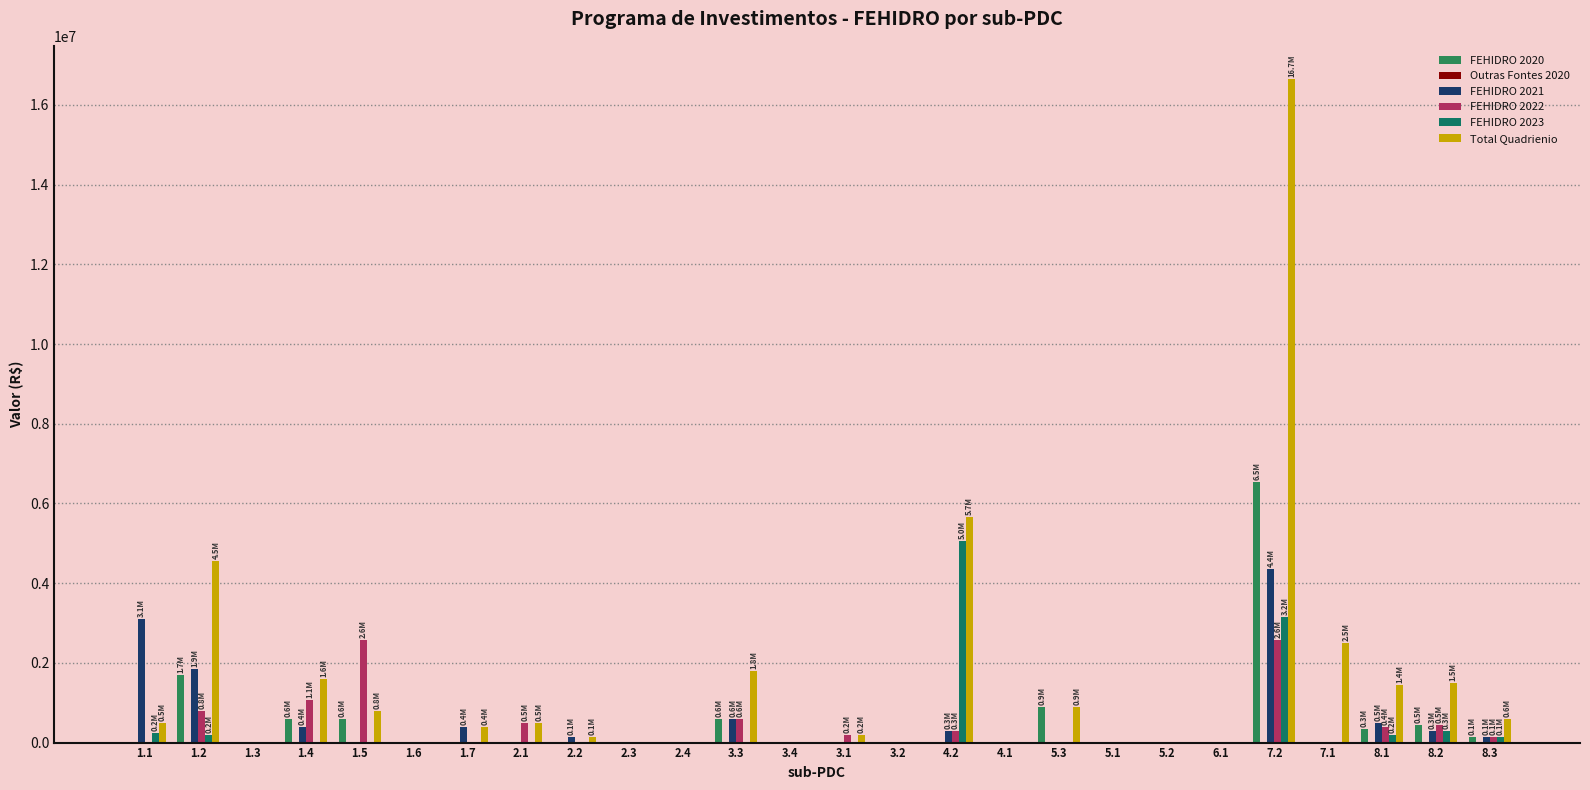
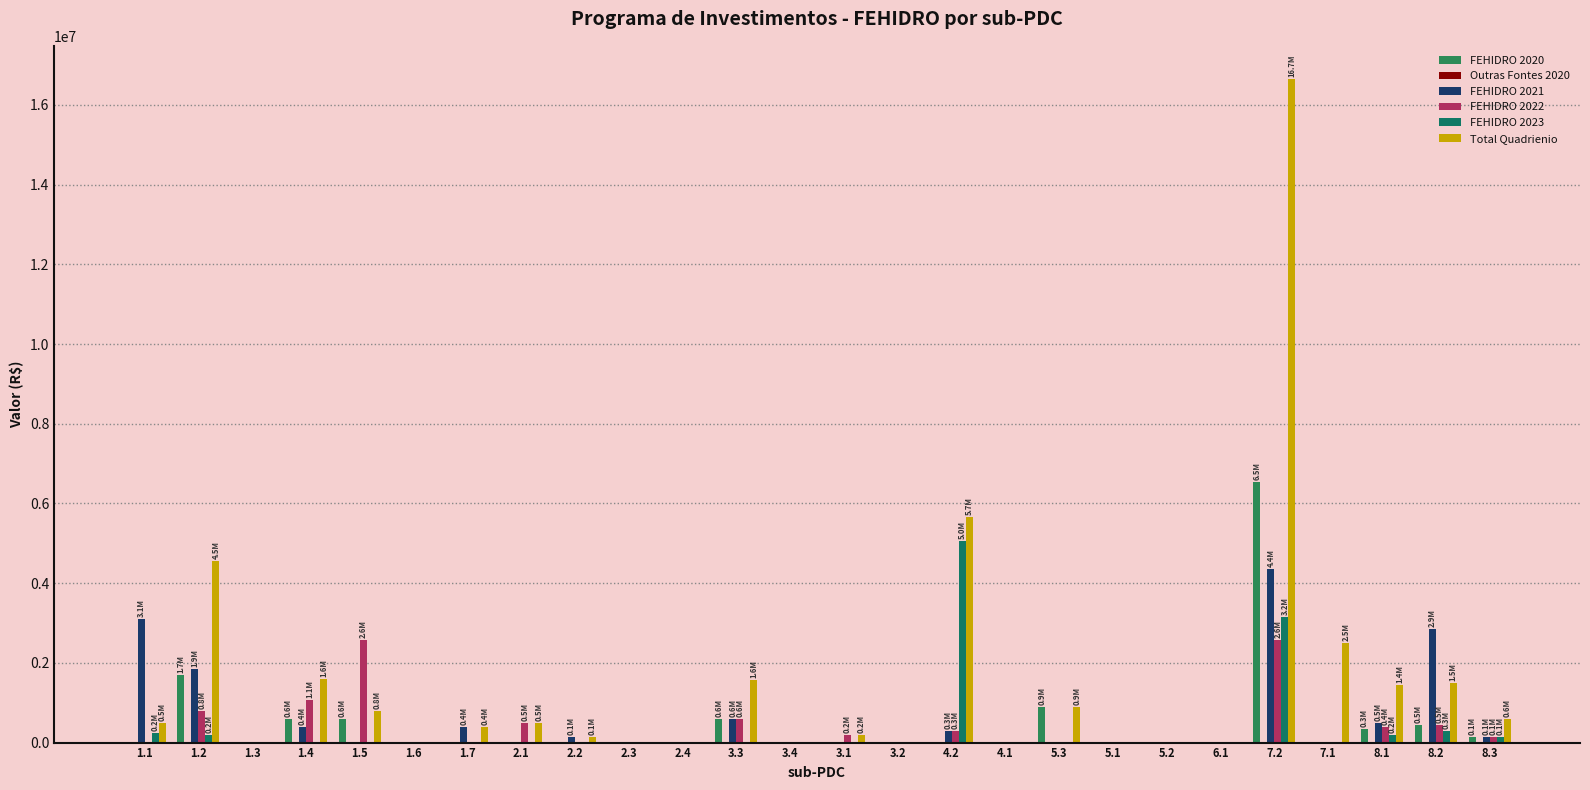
Total Quadrienio, 3.3: 1.8M -> 1.6M
FEHIDRO 2021, 8.2: 0.3M -> 2.9M
